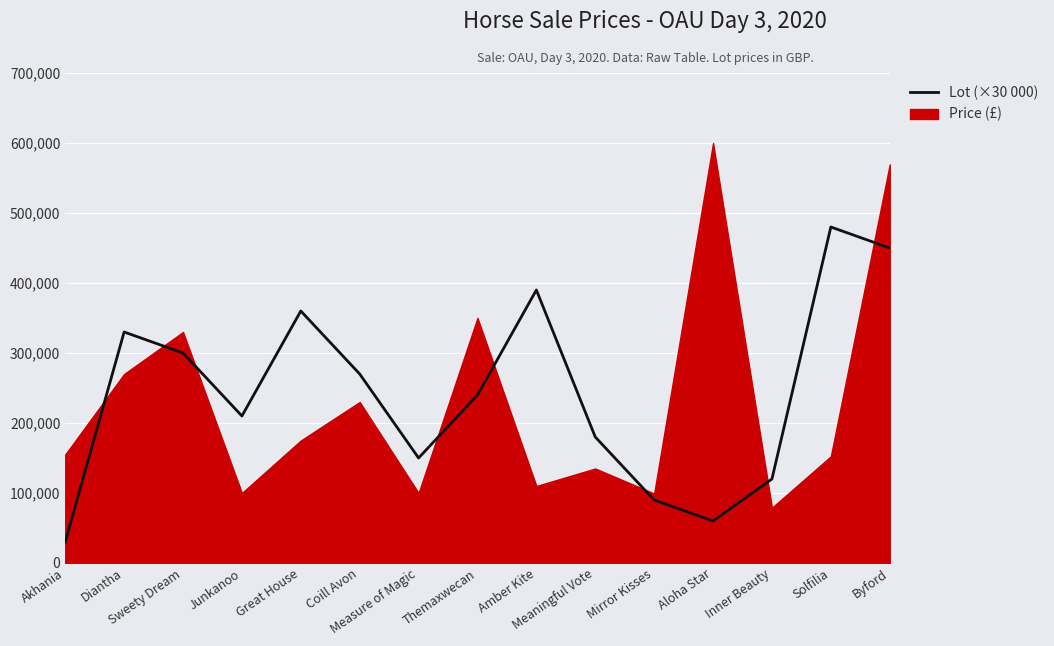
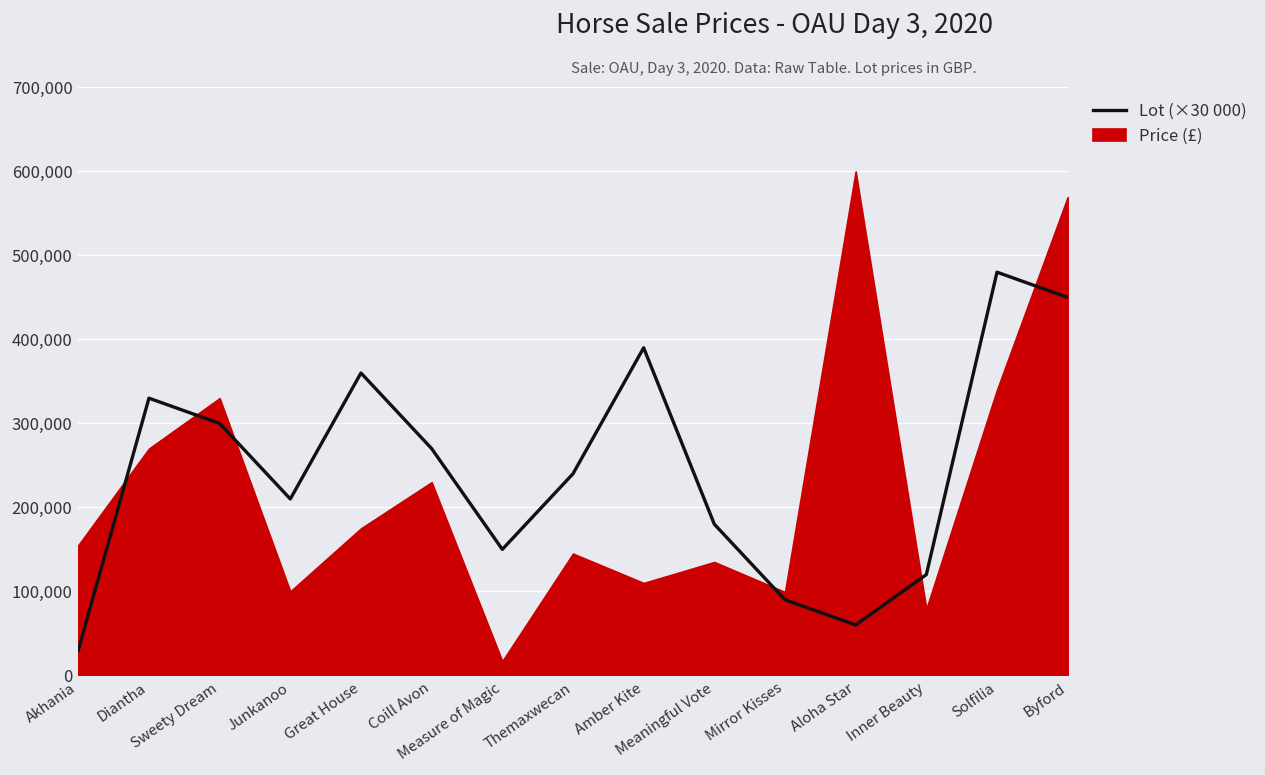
Price (£), Measure of Magic: 100,000 -> 20,000
Price (£), Themaxwecan: 350,000 -> 150,000
Price (£), Solfilia: 150,000 -> 340,000
